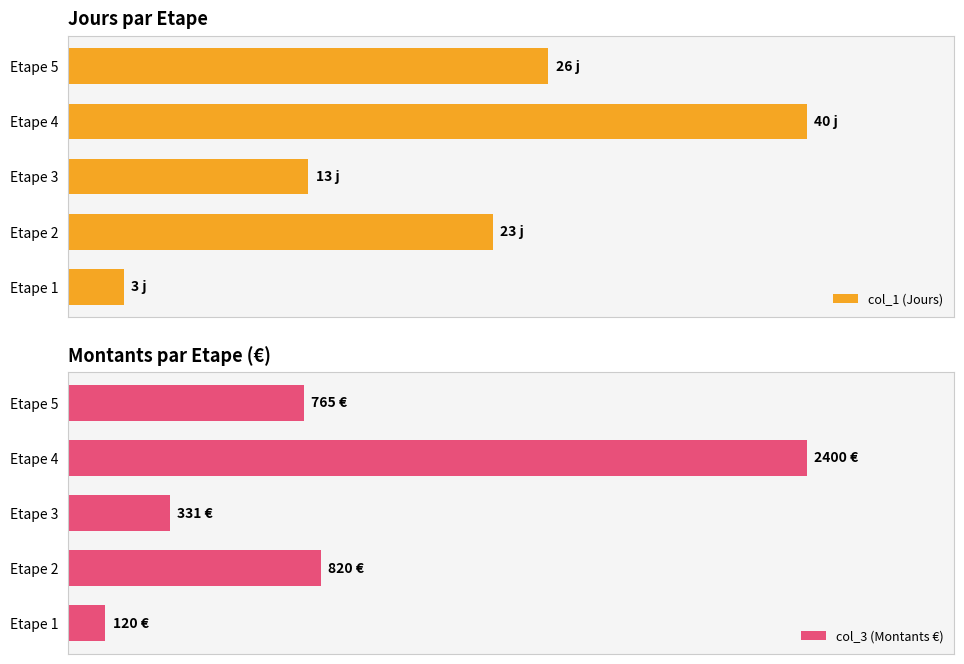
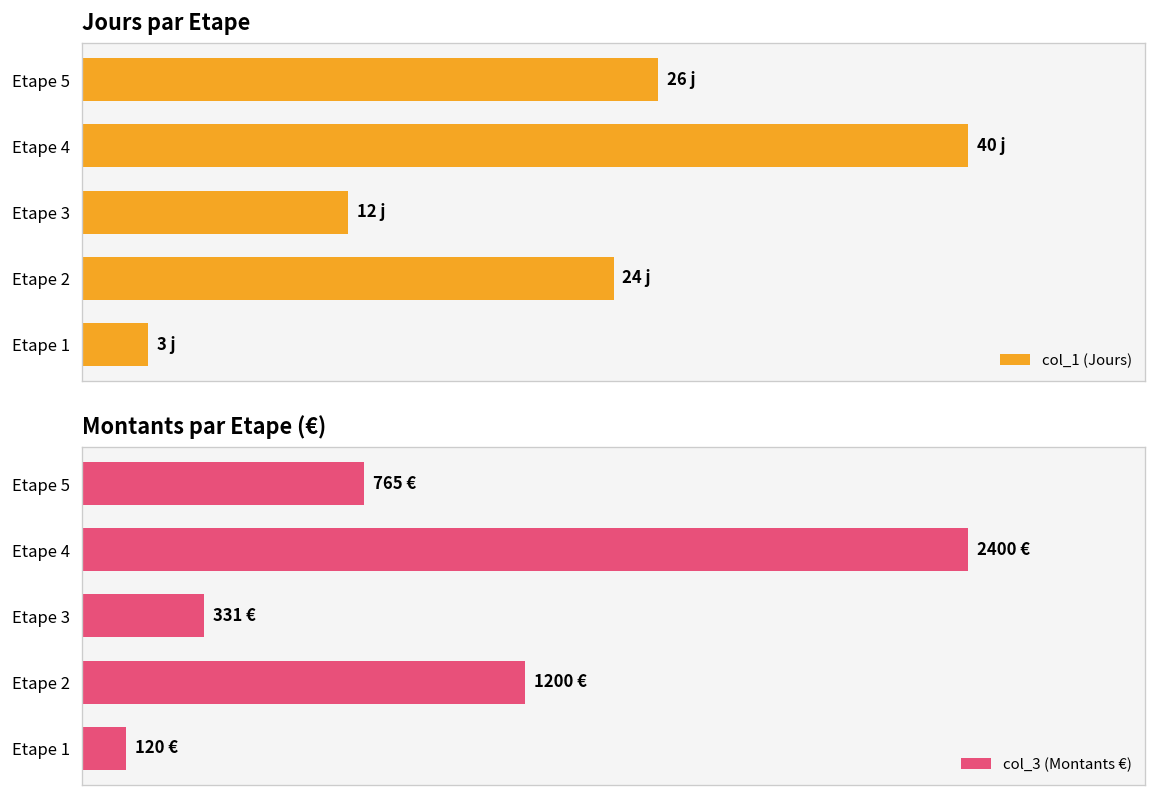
Jours par Etape, Etape 3: 13 -> 12
Jours par Etape, Etape 2: 23 -> 24
Montants par Etape (€), Etape 2: 820 -> 1200
